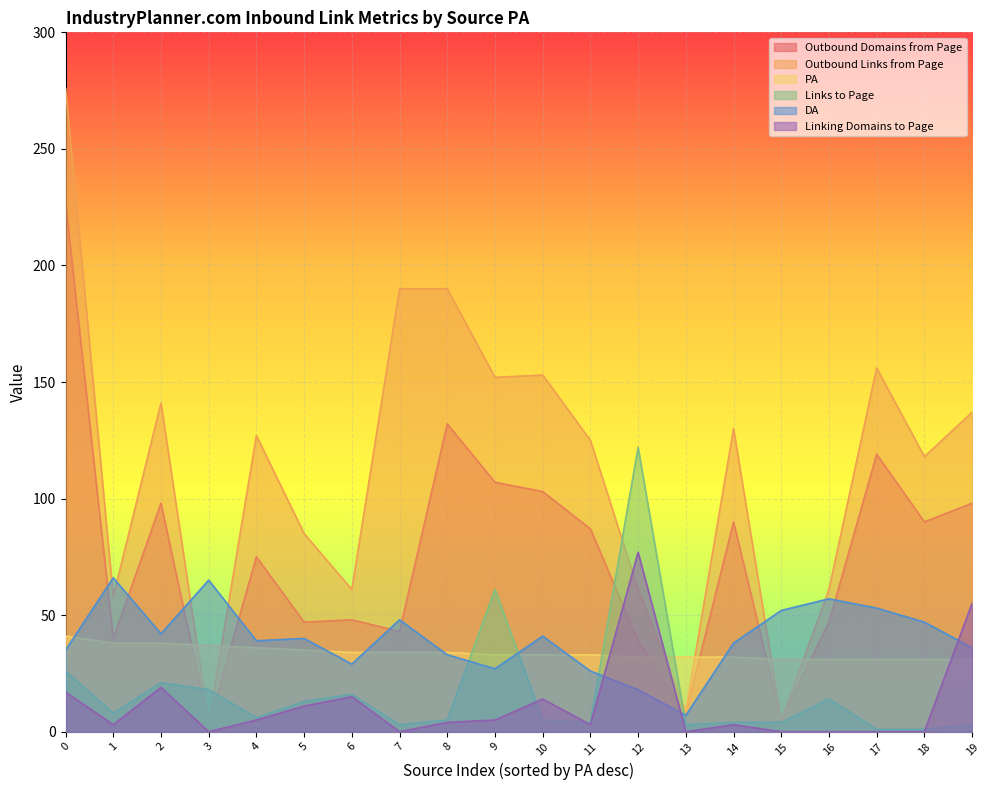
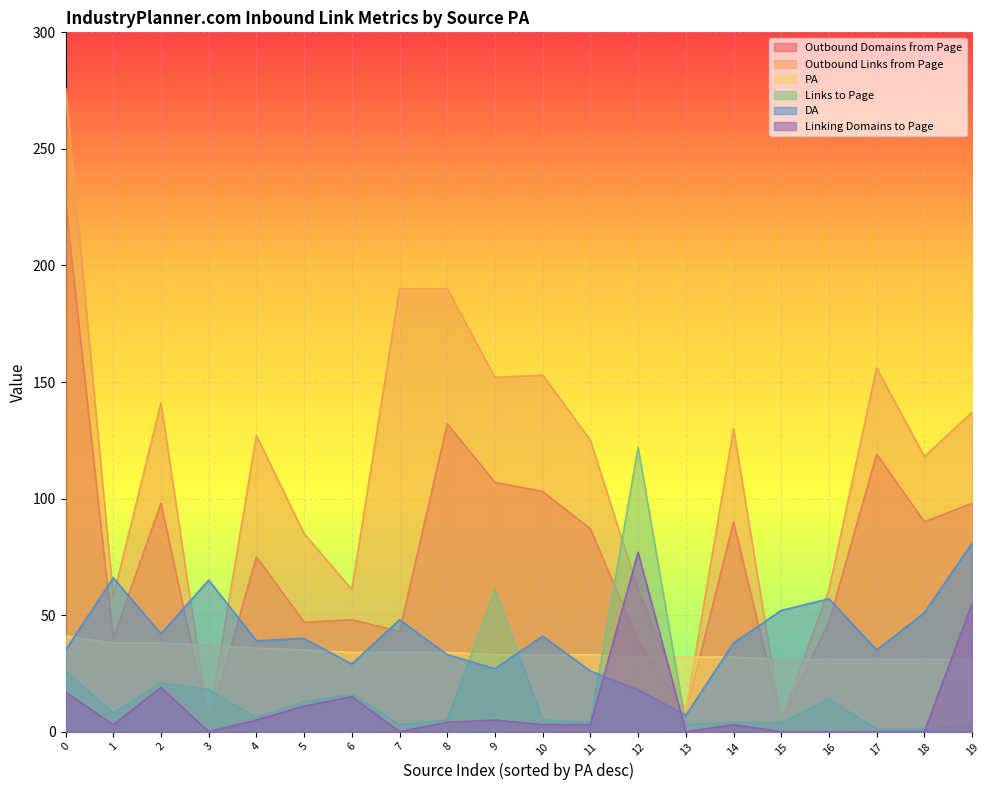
Linking Domains to Page, 10: 14 -> 3
DA, 17: 53 -> 35
DA, 18: 47 -> 51
DA, 19: 36 -> 81
